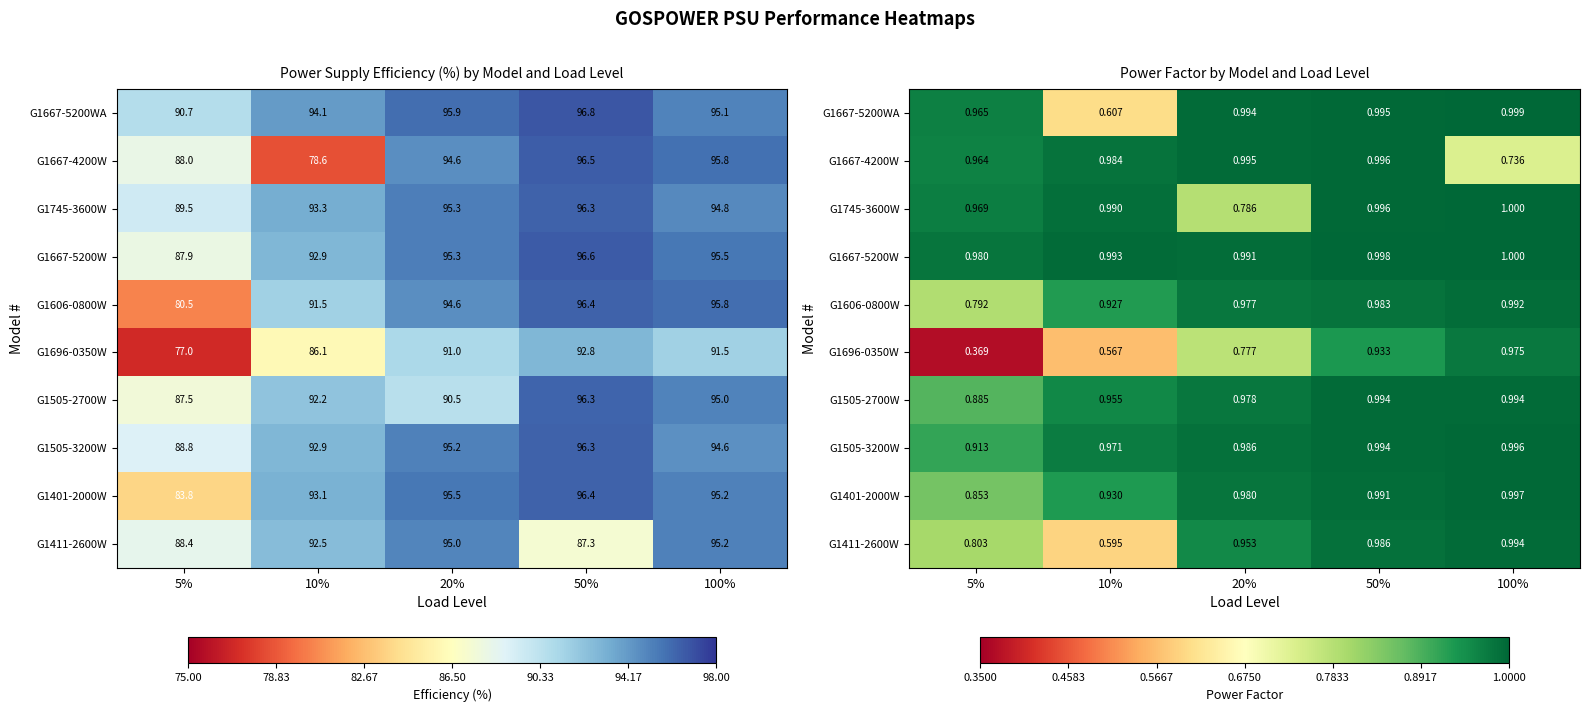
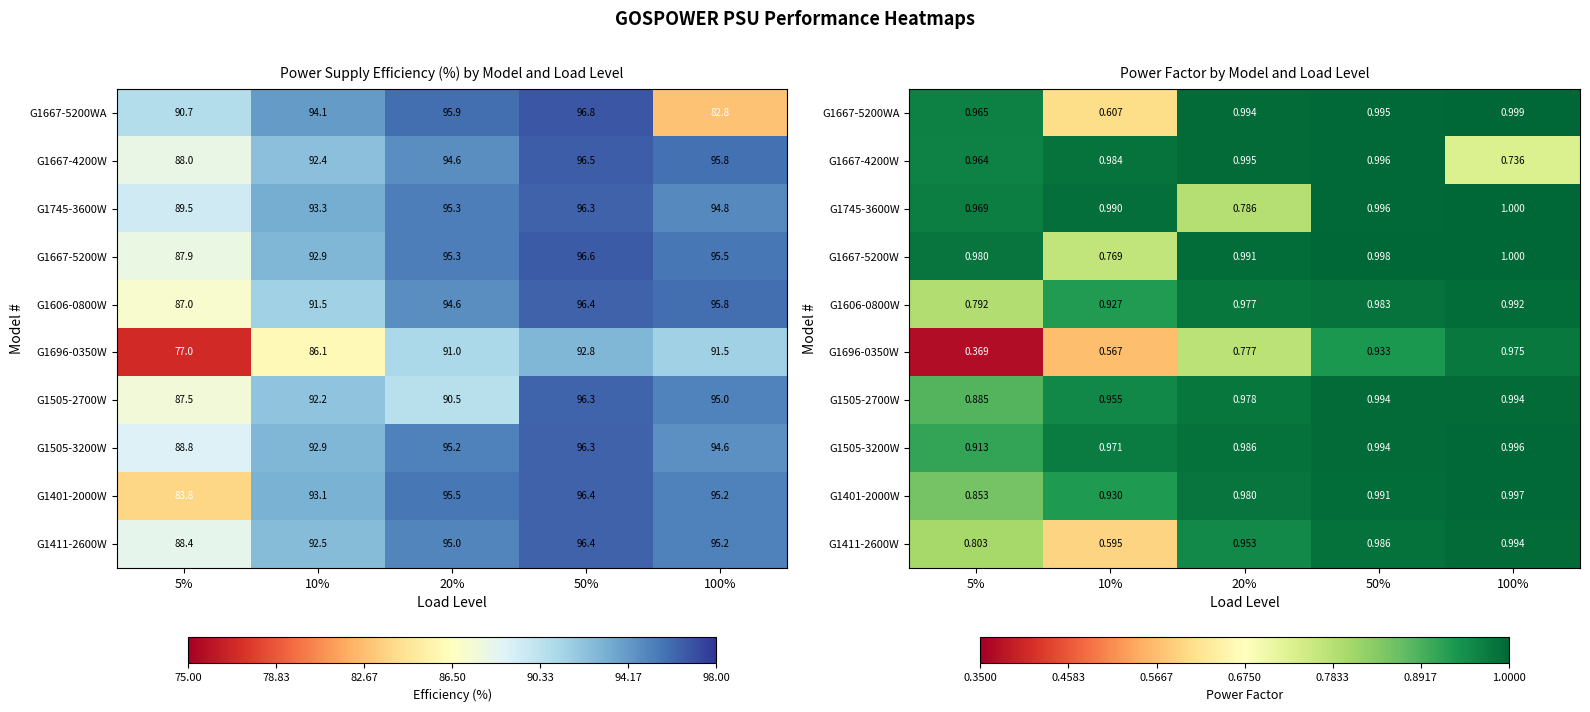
Power Supply Efficiency (%) by Model and Load Level, G1667-5200WA, 100%: 95.1 -> 82.8
Power Supply Efficiency (%) by Model and Load Level, G1667-4200W, 10%: 78.6 -> 92.4
Power Supply Efficiency (%) by Model and Load Level, G1606-0800W, 5%: 80.5 -> 87.0
Power Supply Efficiency (%) by Model and Load Level, G1411-2600W, 50%: 87.3 -> 96.4
Power Factor by Model and Load Level, G1667-5200W, 10%: 0.993 -> 0.769
